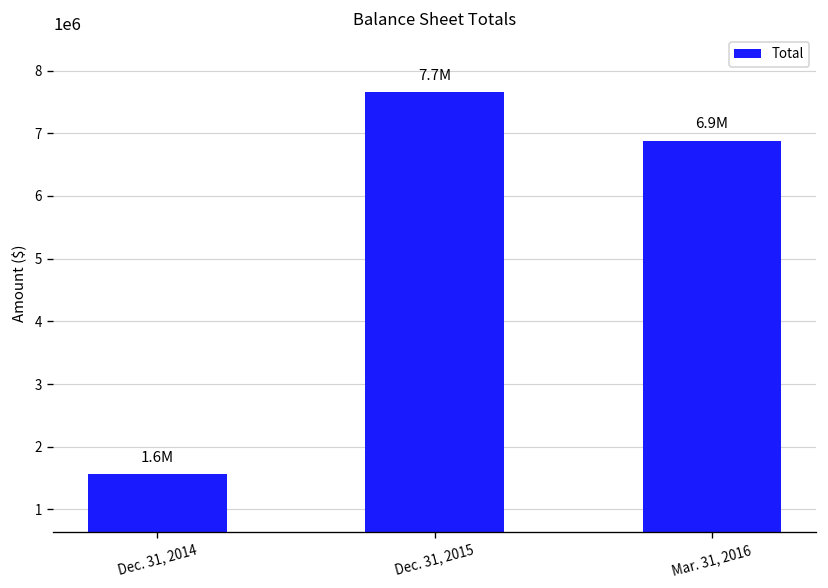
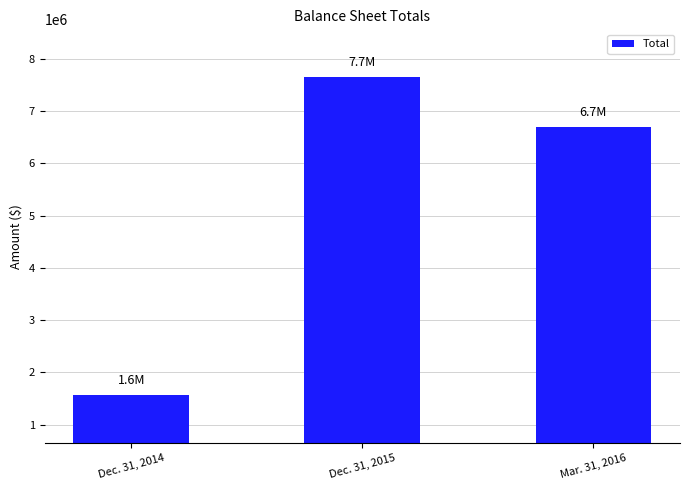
Mar. 31, 2016: 6.9M -> 6.7M
